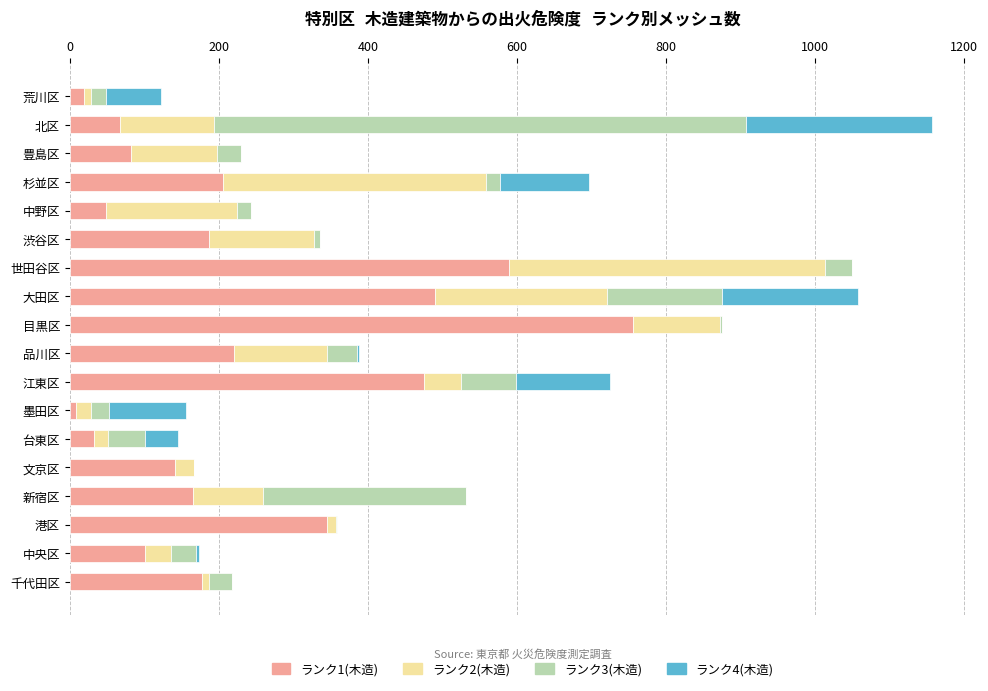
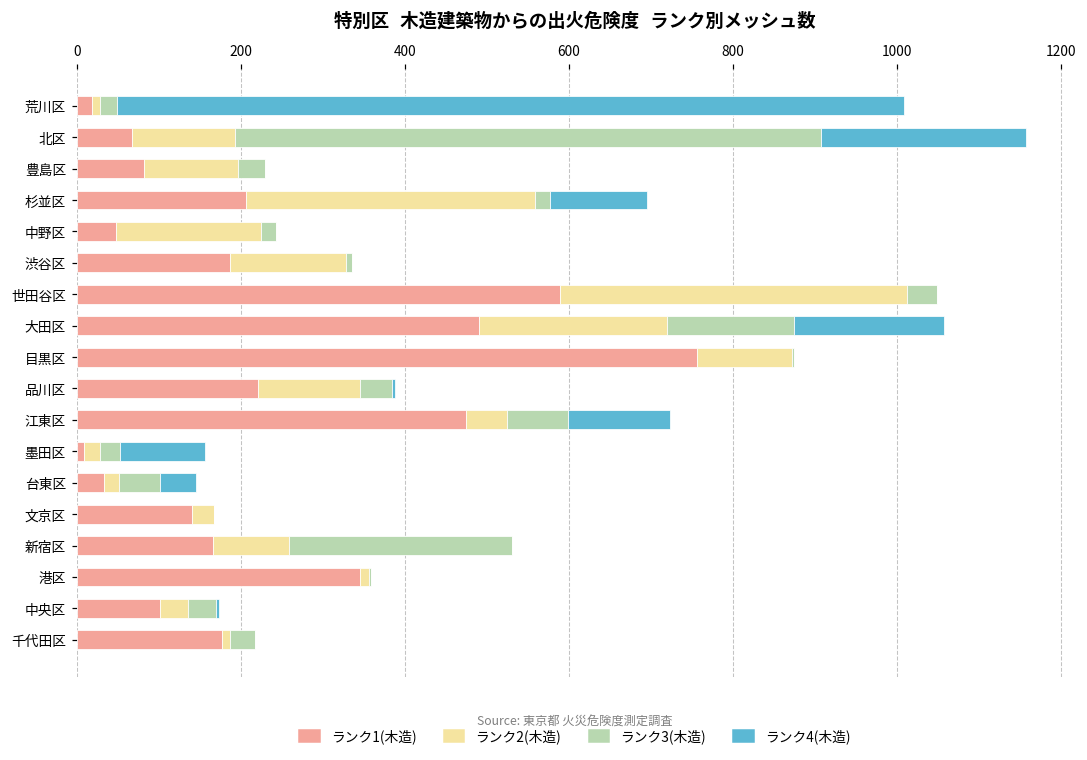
ランク4(木造), 荒川区: 70 -> 960
